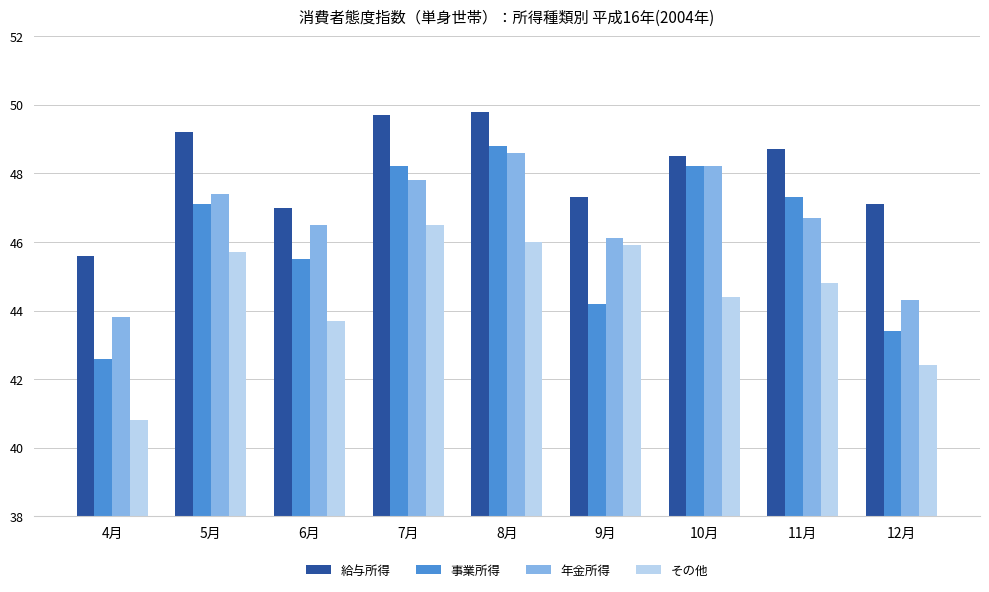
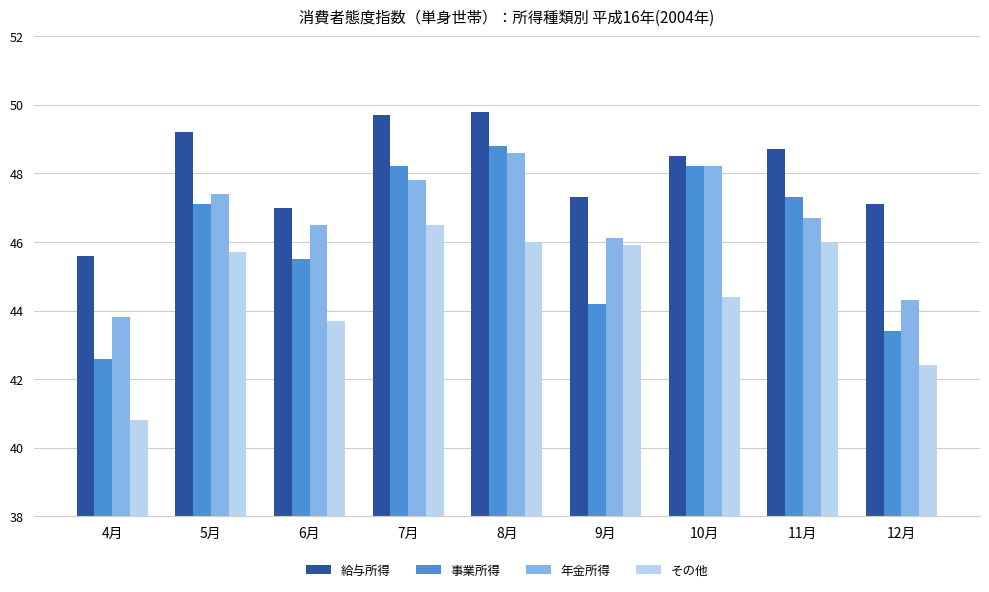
その他, 11月: 44.8 -> 46.0
